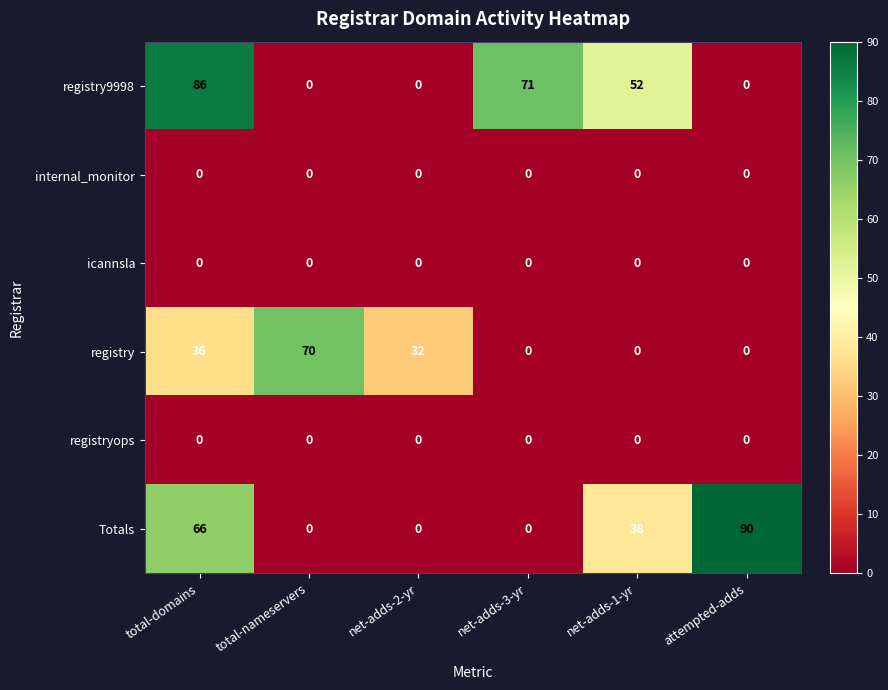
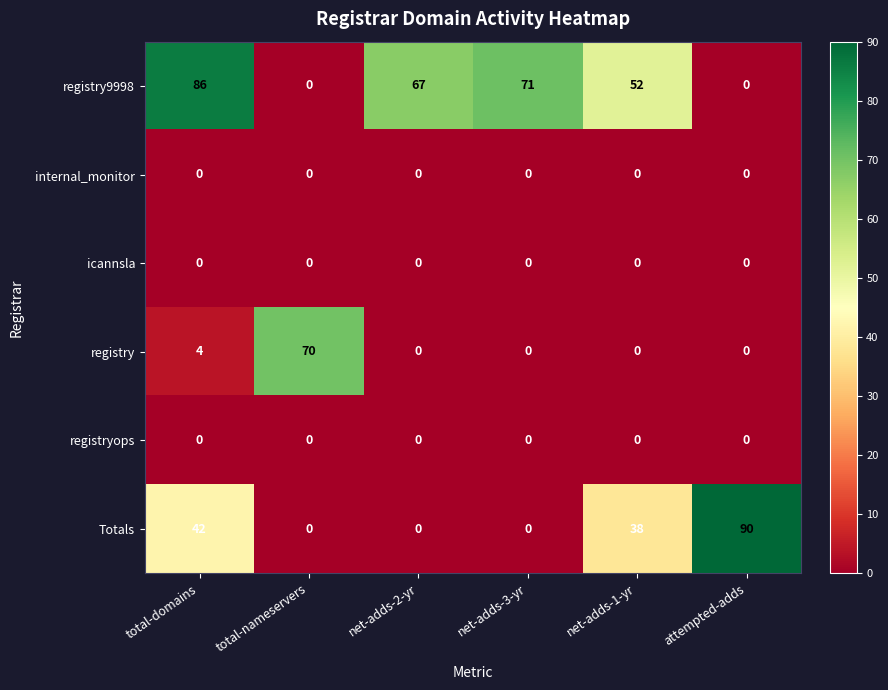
registry9998, net-adds-2-yr: 0 -> 67
registry, total-domains: 36 -> 4
registry, net-adds-2-yr: 32 -> 0
Totals, total-domains: 66 -> 42
